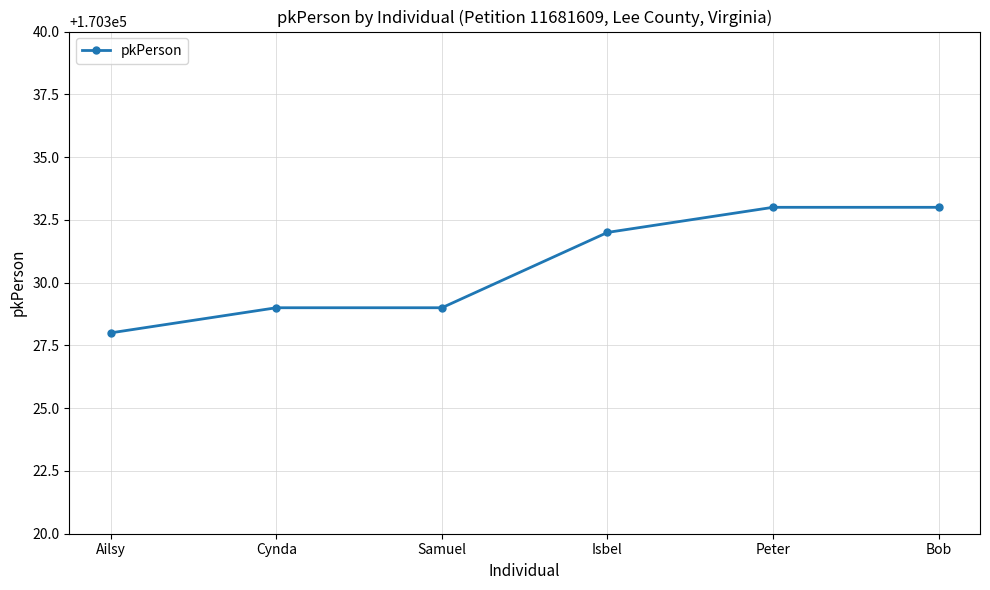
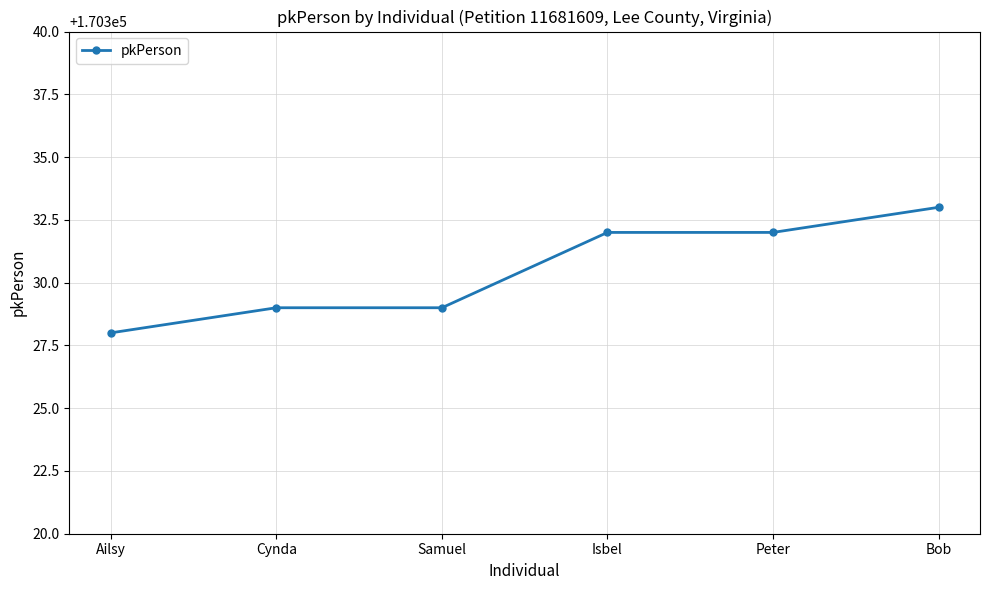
Peter: 170333 -> 170332
